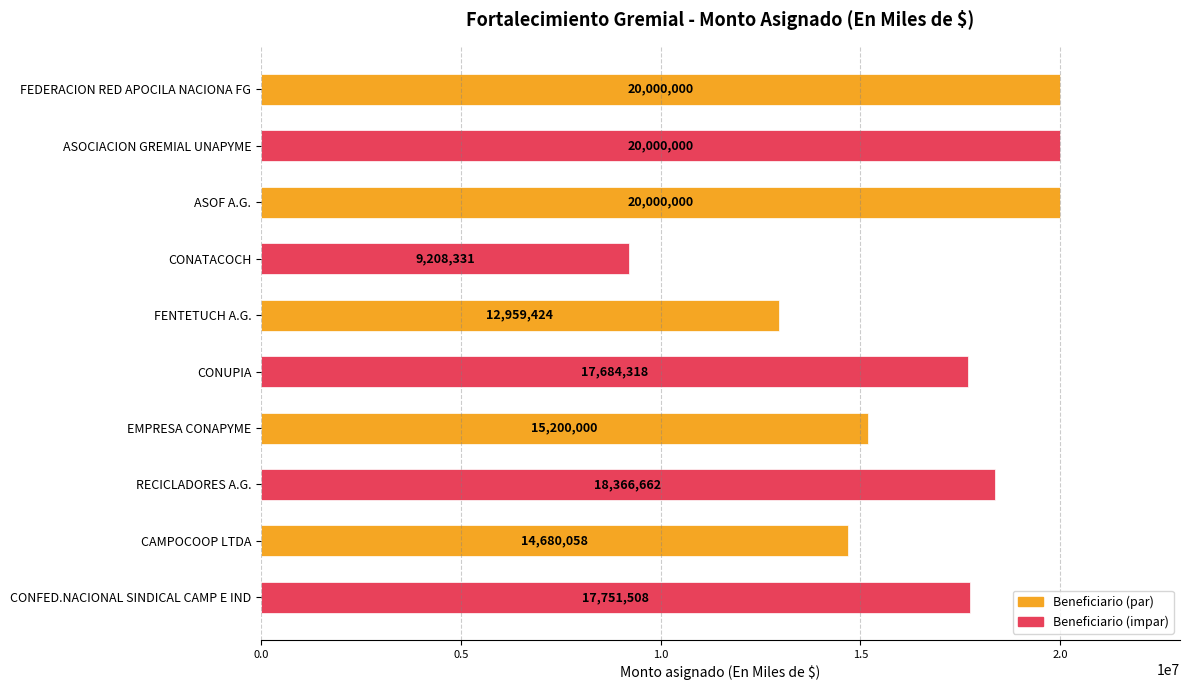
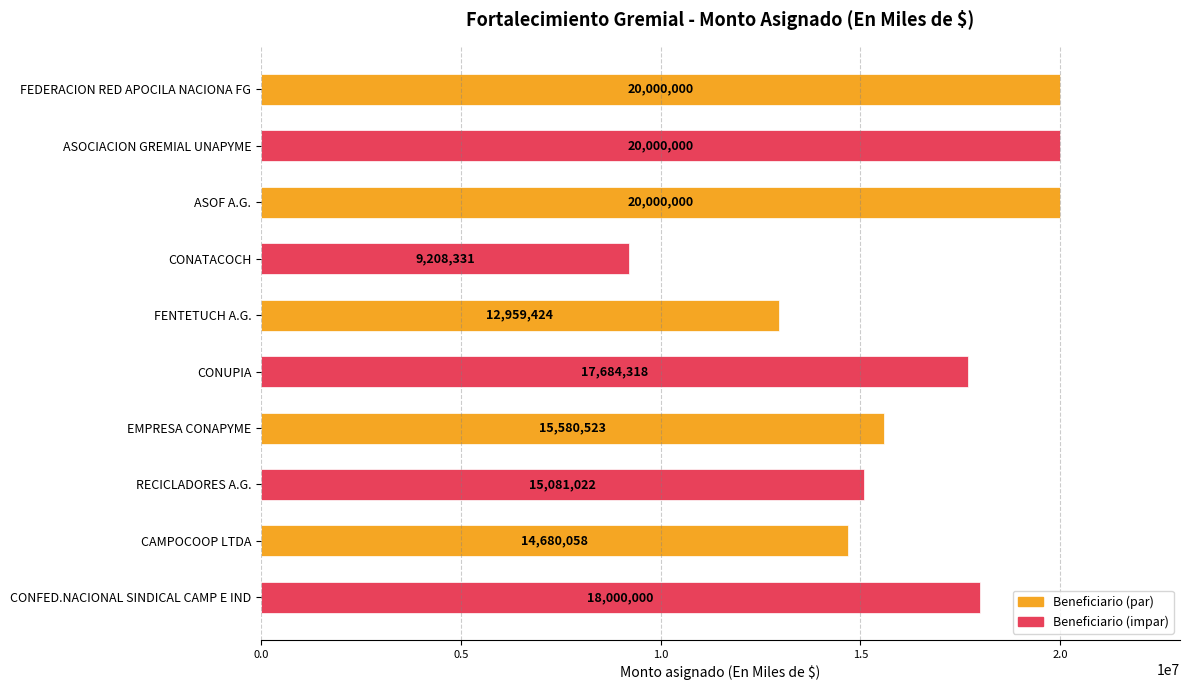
EMPRESA CONAPYME: 15,200,000 -> 15,580,523
RECICLADORES A.G.: 18,366,662 -> 15,081,022
CONFED.NACIONAL SINDICAL CAMP E IND: 17,751,508 -> 18,000,000
